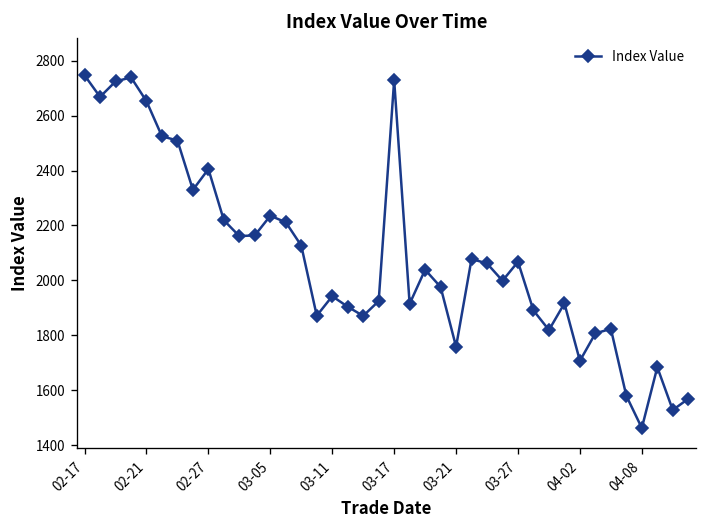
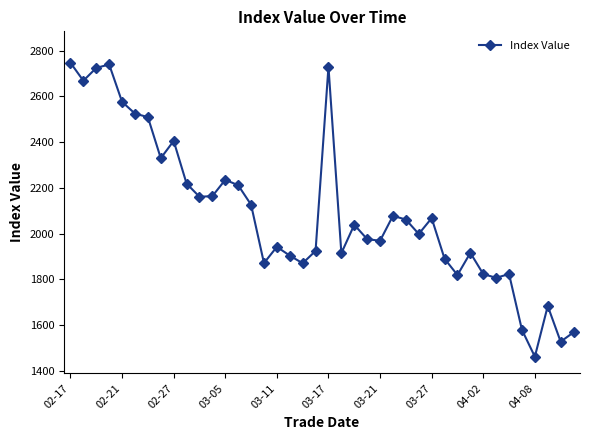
02-21: 2650 -> 2580
03-21: 1760 -> 1970
04-02: 1710 -> 1820
